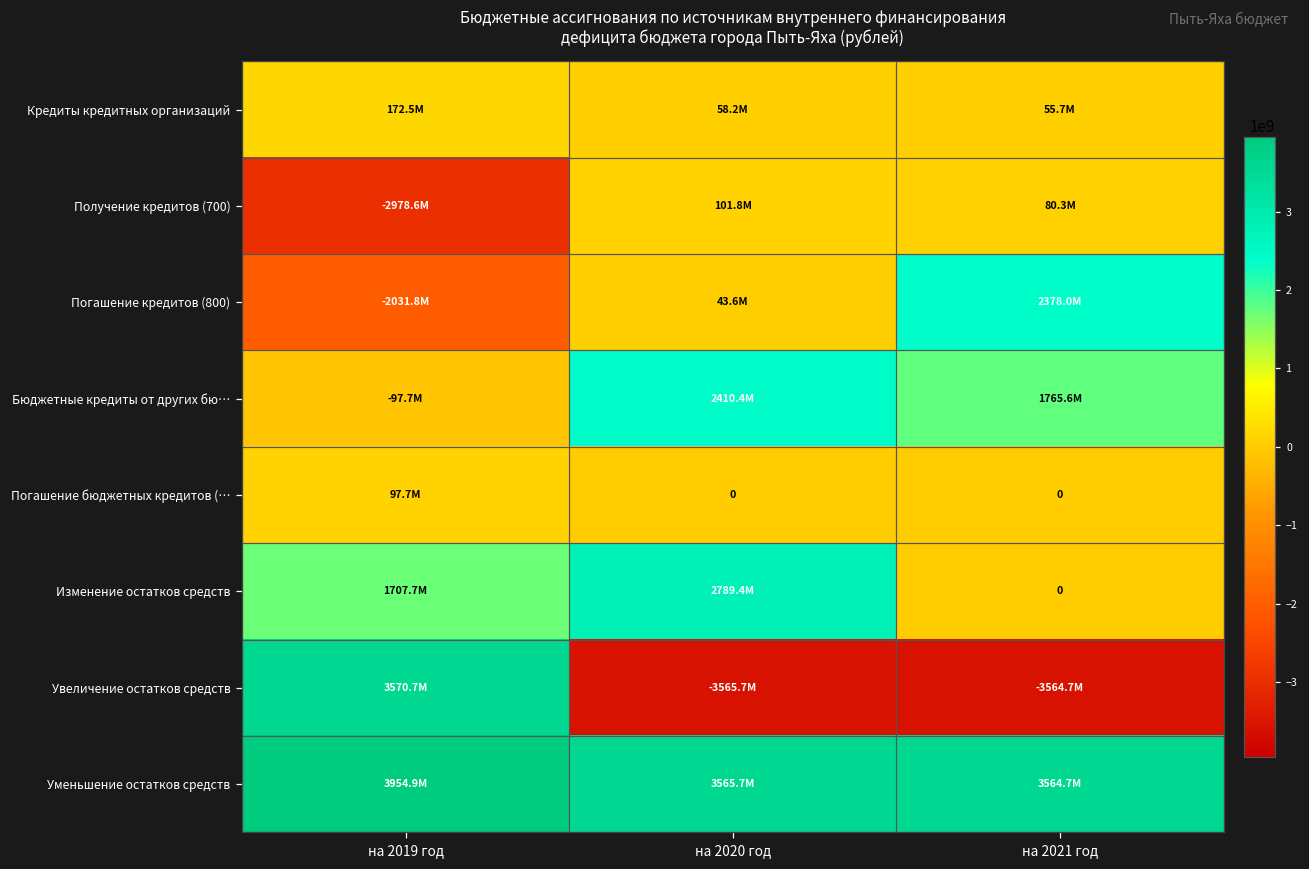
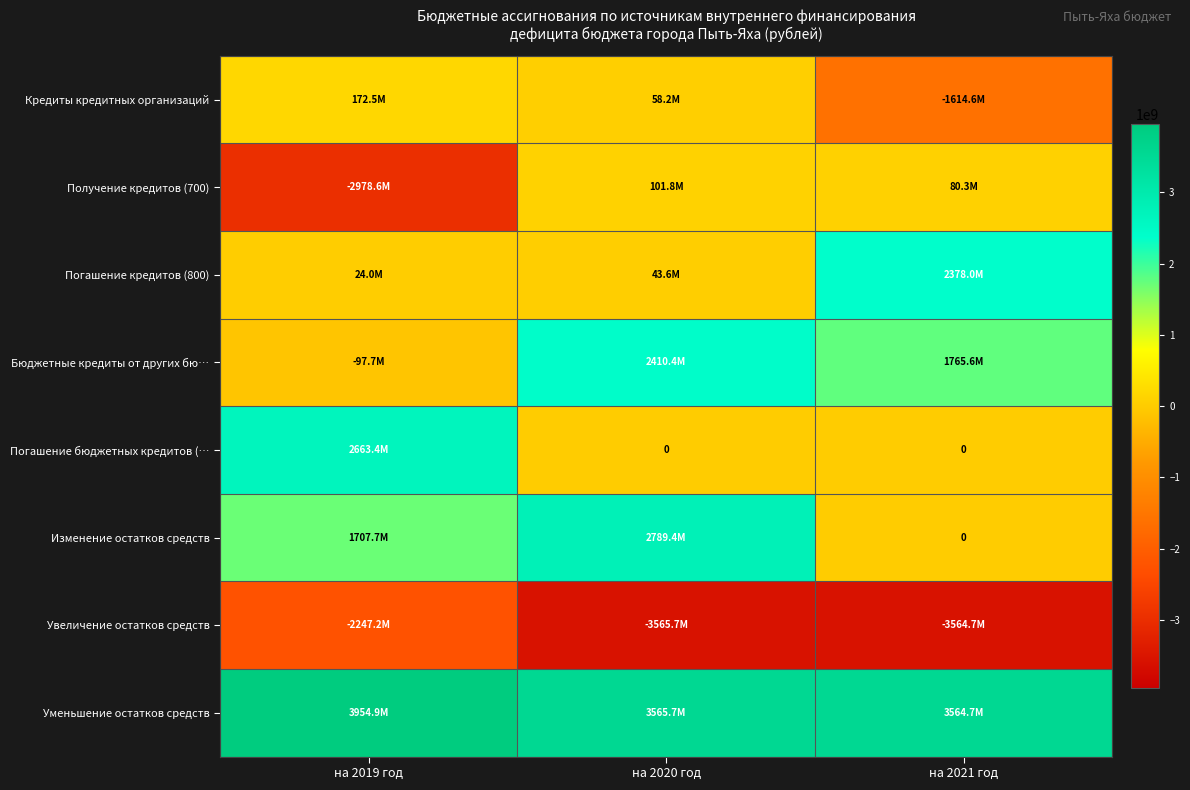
Кредиты кредитных организаций, на 2021 год: 55.7M -> -1614.6M
Погашение кредитов (800), на 2019 год: -2031.8M -> 24.0M
Погашение бюджетных кредитов (…, на 2019 год: 97.7M -> 2663.4M
Увеличение остатков средств, на 2019 год: 3570.7M -> -2247.2M
